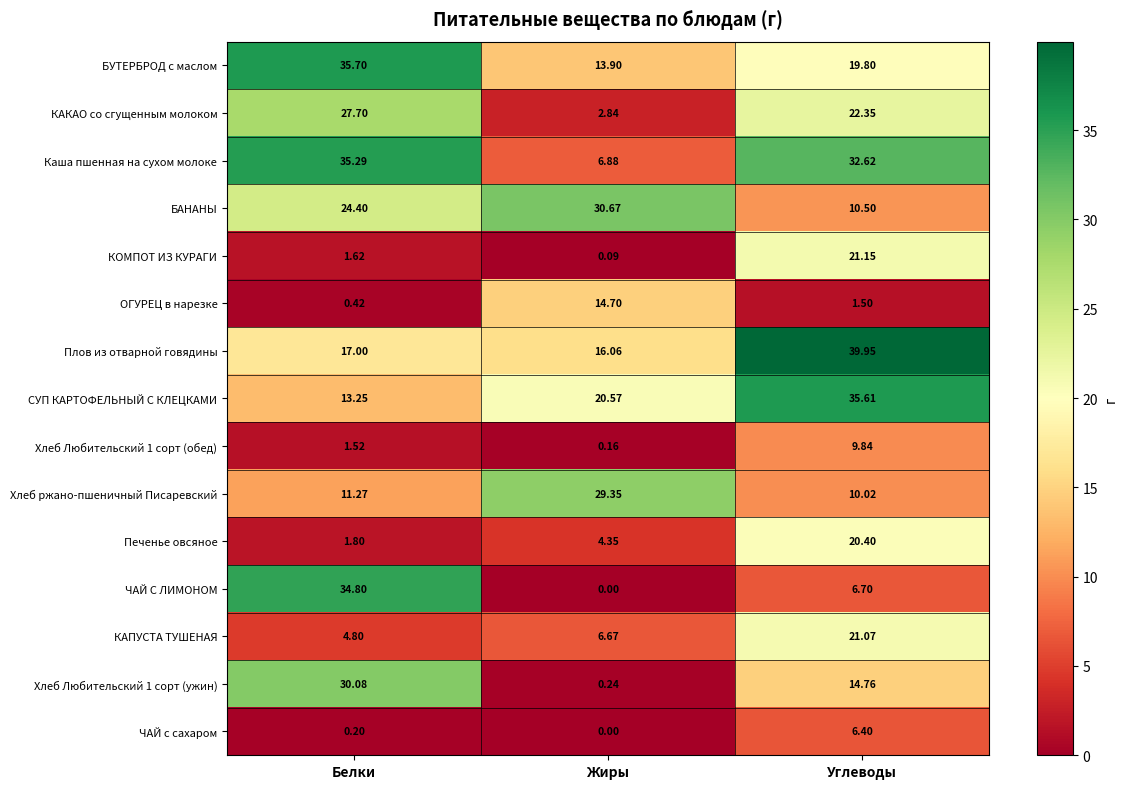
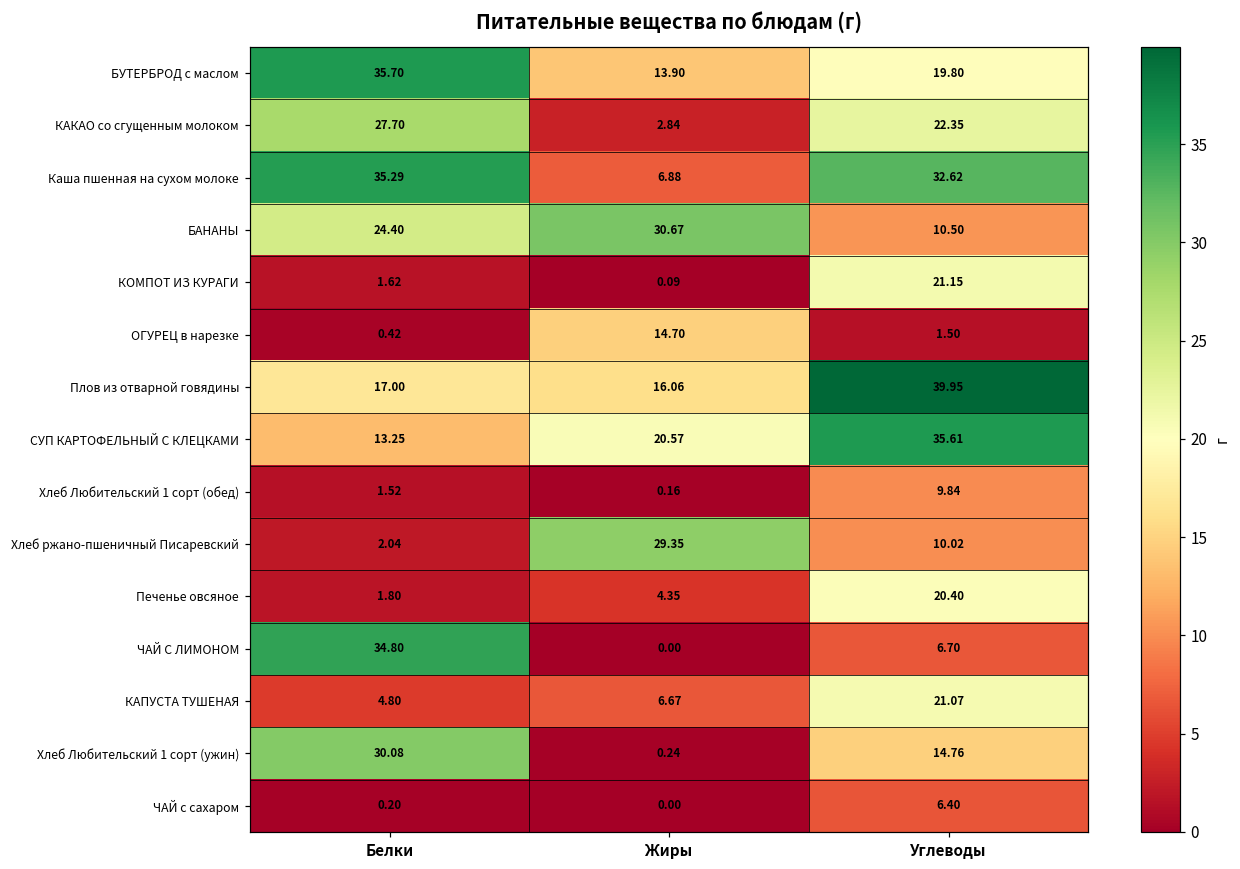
Хлеб ржано-пшеничный Писаревский, Белки: 11.27 -> 2.04
